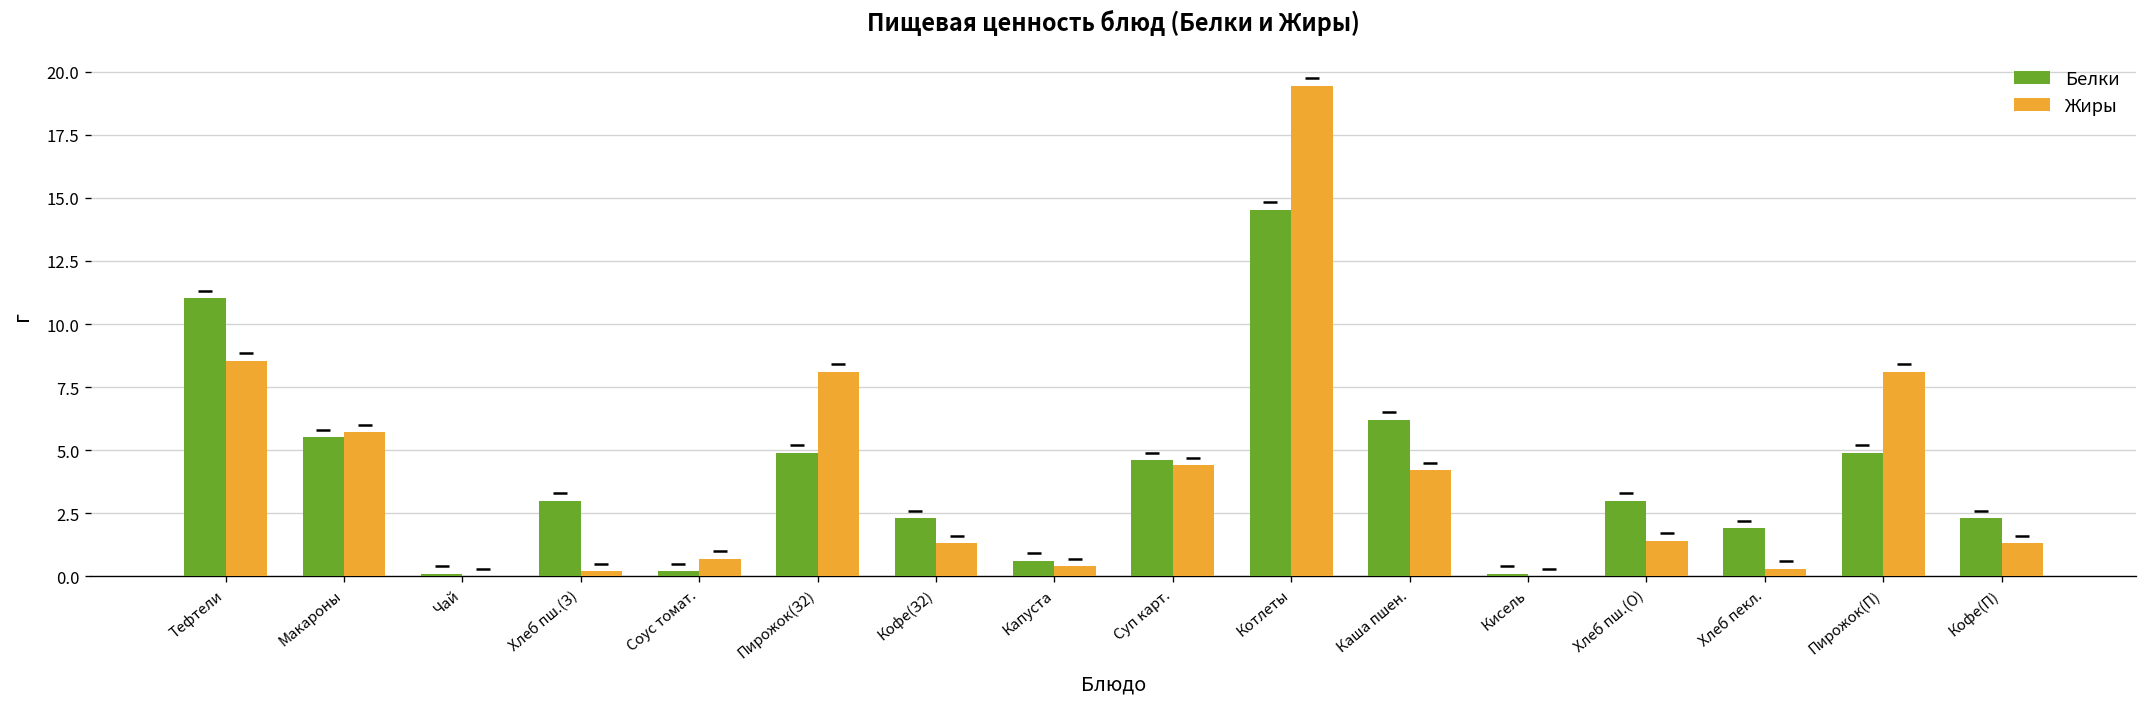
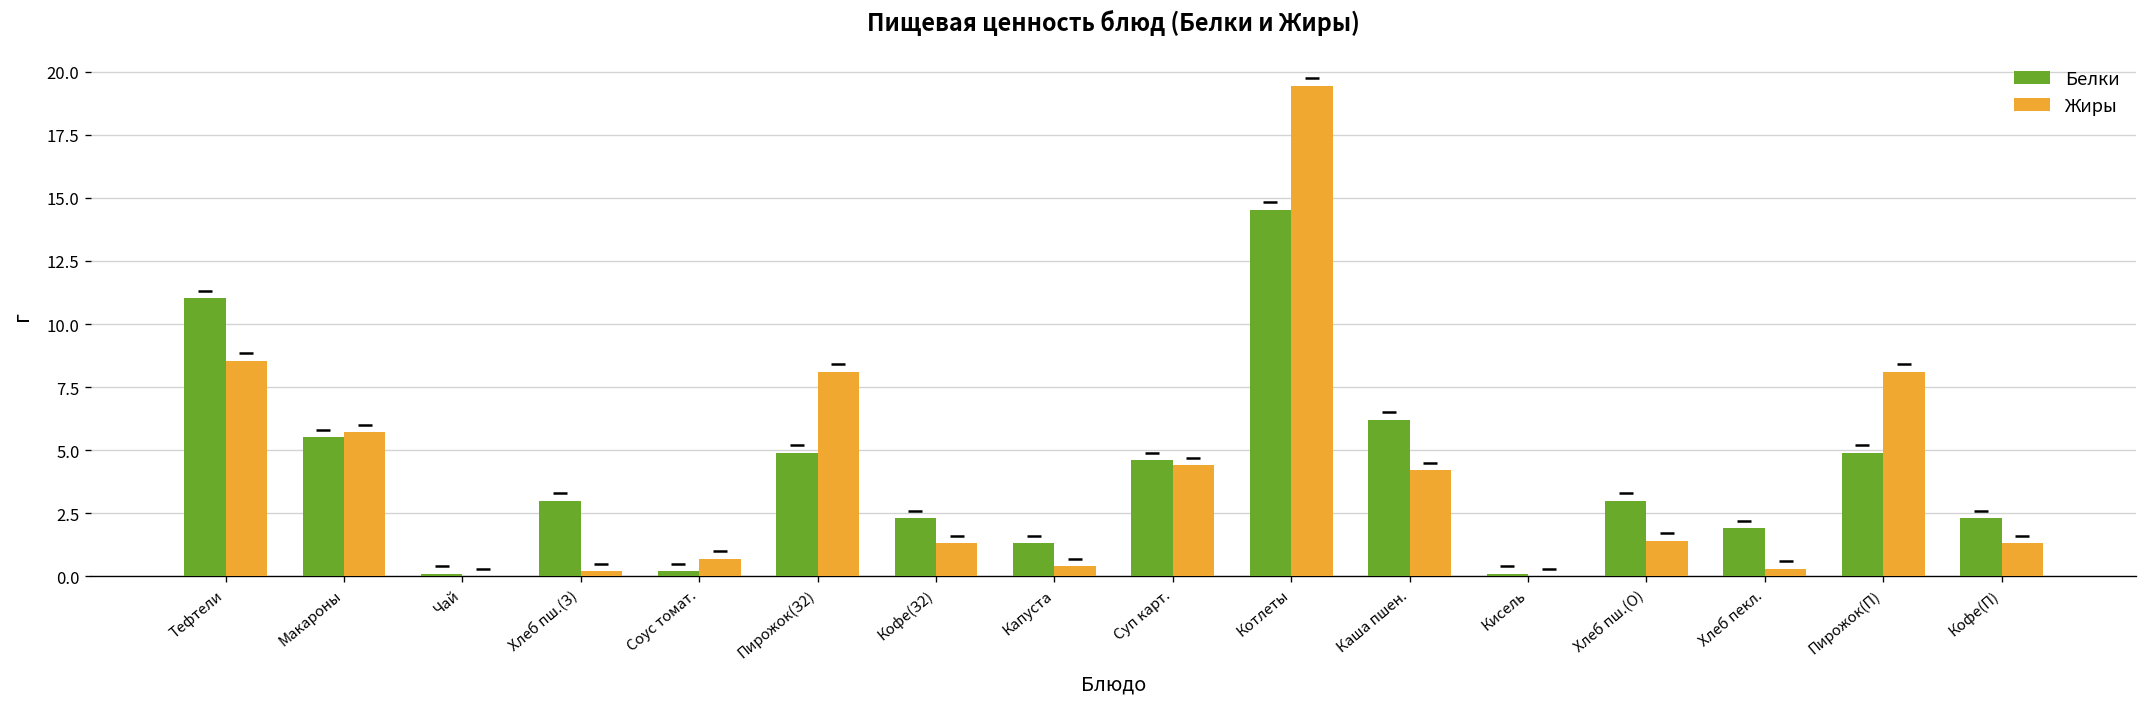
Белки, Капуста: 0.6 -> 1.3
